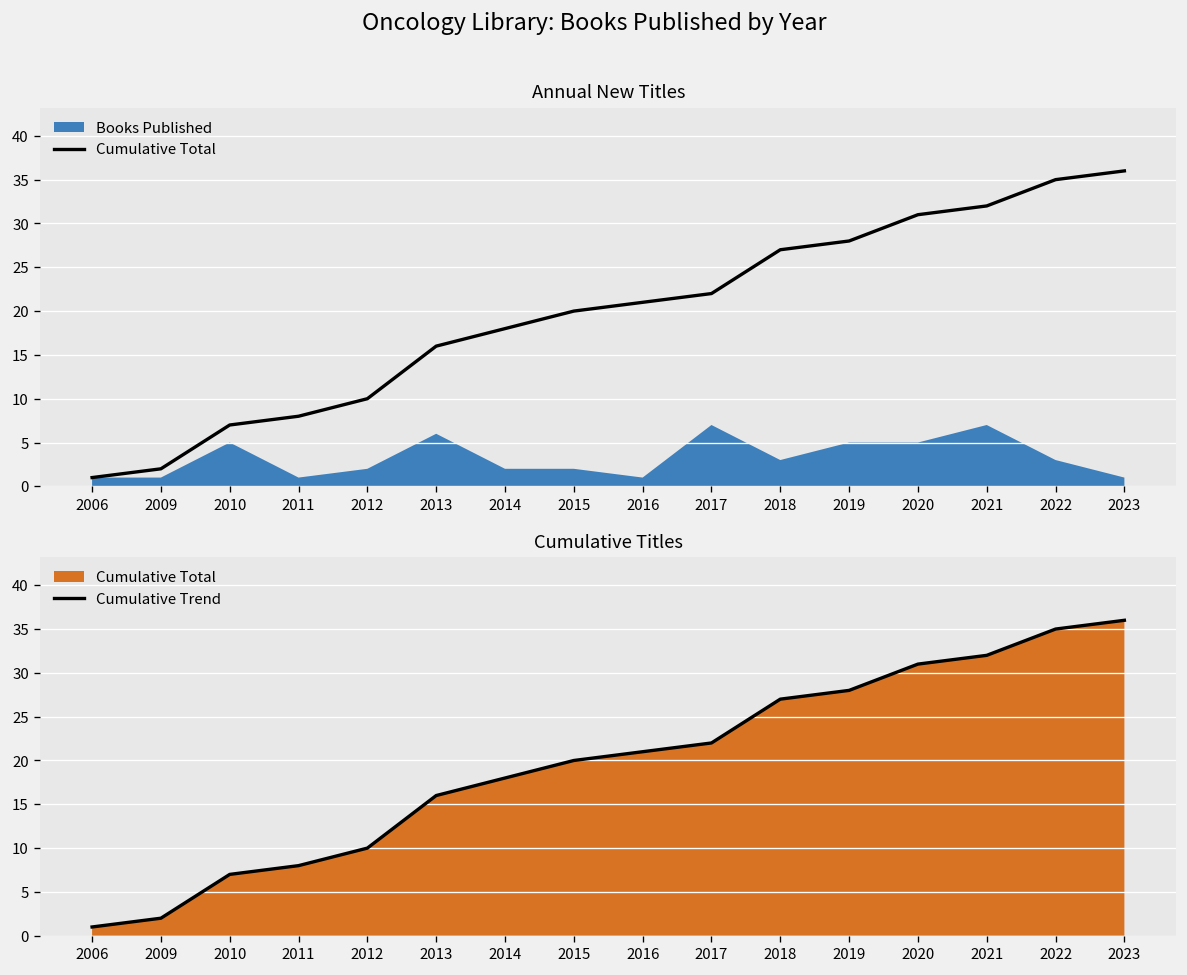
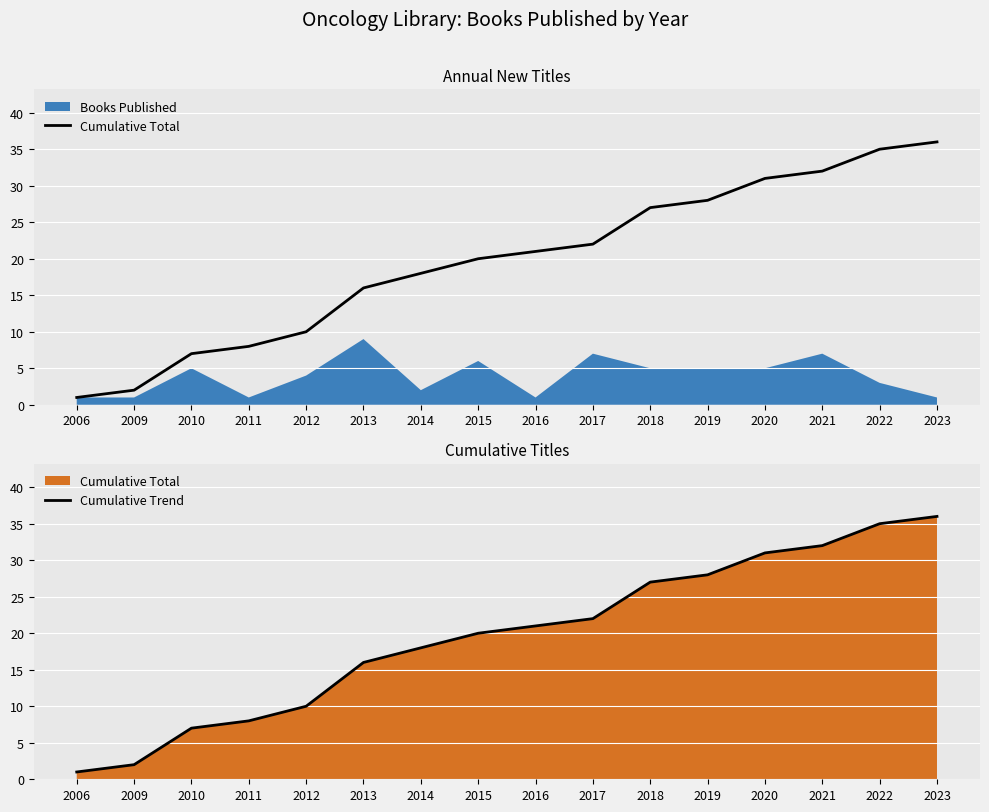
Annual New Titles, Books Published, 2012: 2 -> 4
Annual New Titles, Books Published, 2013: 6 -> 9
Annual New Titles, Books Published, 2015: 2 -> 6
Annual New Titles, Books Published, 2018: 3 -> 5
